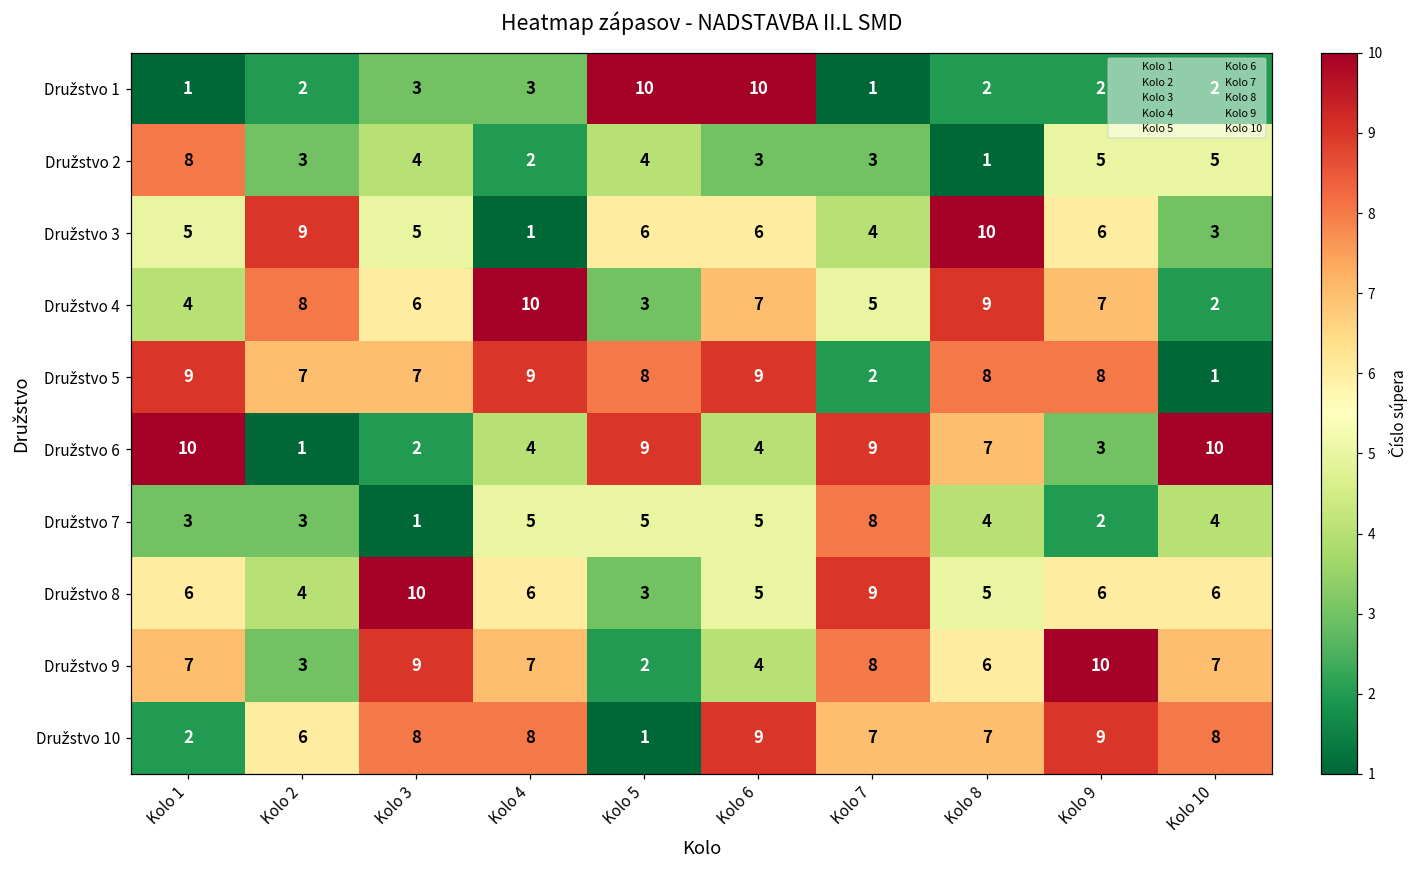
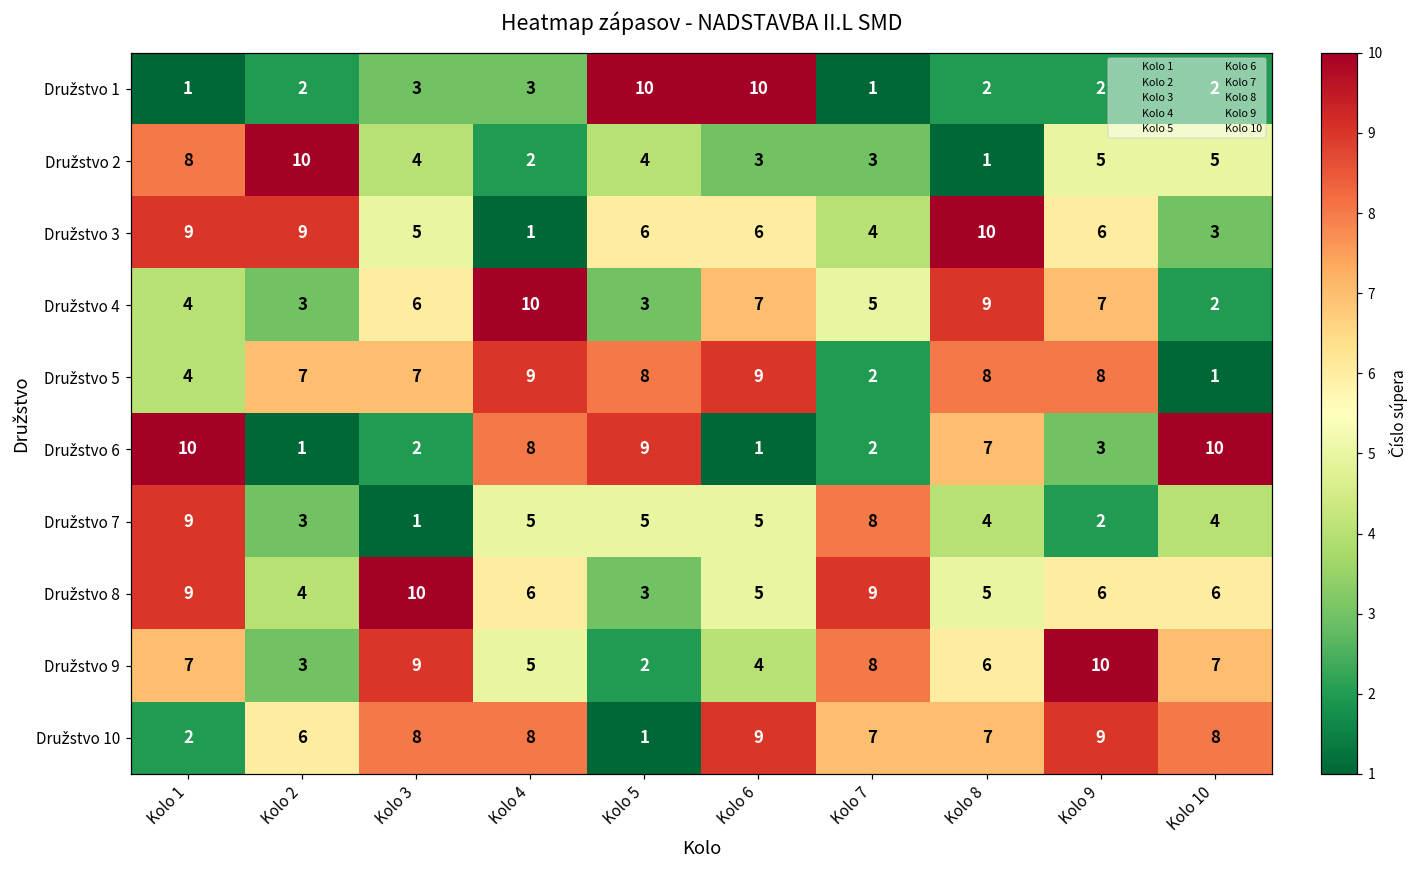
Družstvo 2, Kolo 2: 3 -> 10
Družstvo 3, Kolo 1: 5 -> 9
Družstvo 4, Kolo 2: 8 -> 3
Družstvo 5, Kolo 1: 9 -> 4
Družstvo 6, Kolo 4: 4 -> 8
Družstvo 6, Kolo 6: 4 -> 1
Družstvo 6, Kolo 7: 9 -> 2
Družstvo 7, Kolo 1: 3 -> 9
Družstvo 8, Kolo 1: 6 -> 9
Družstvo 9, Kolo 4: 7 -> 5
